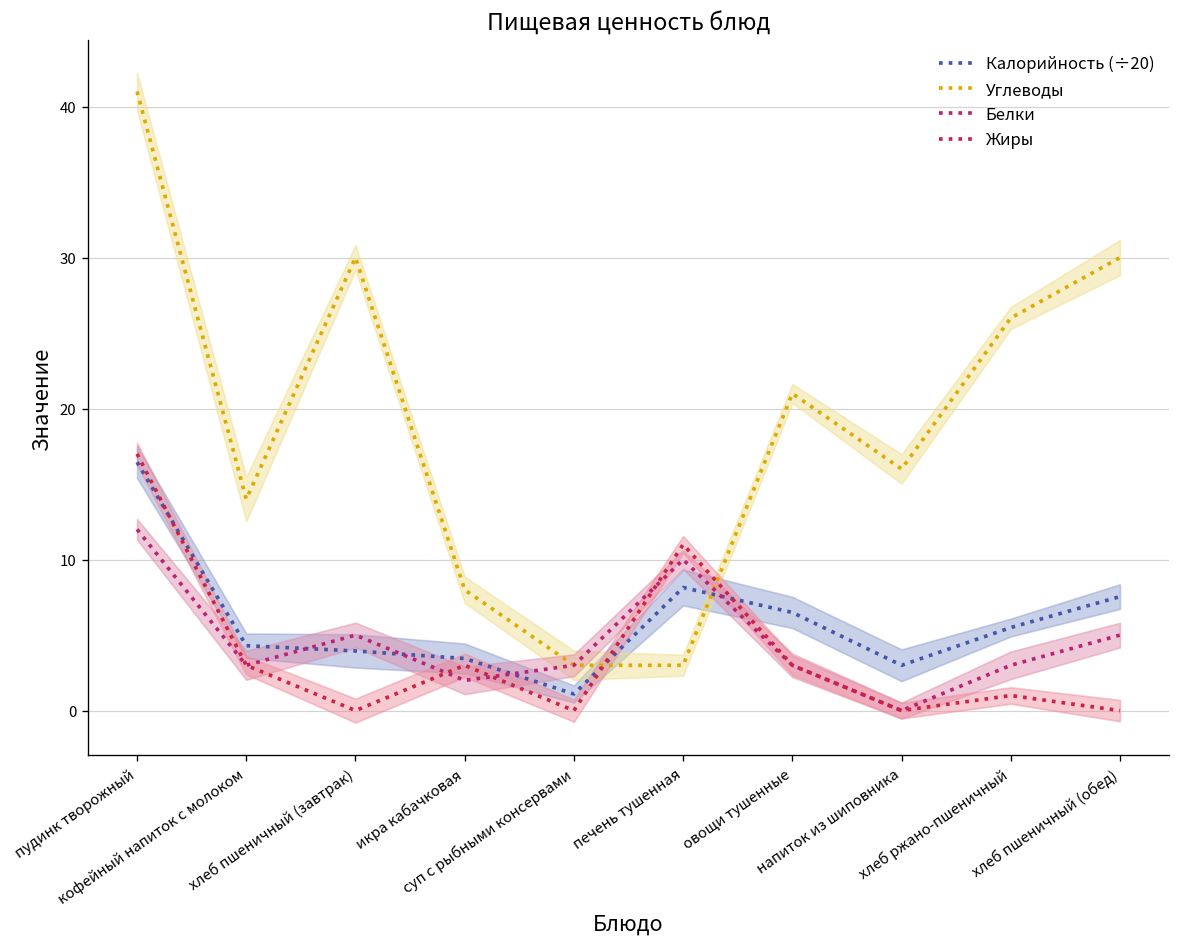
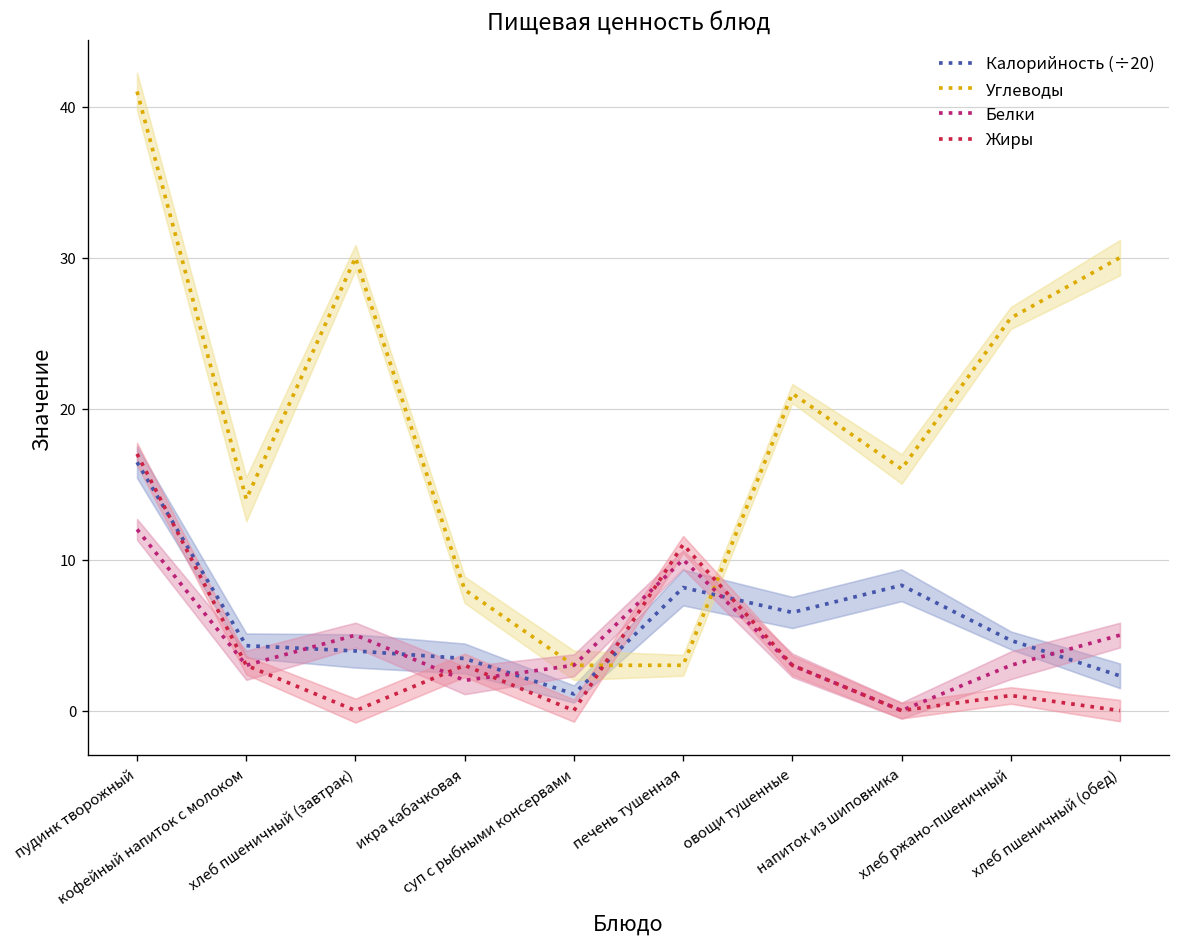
Калорийность (÷20), напиток из шиповника: 3.0 -> 8.3
Калорийность (÷20), хлеб ржано-пшеничный: 5.5 -> 4.7
Калорийность (÷20), хлеб пшеничный (обед): 7.6 -> 2.3
